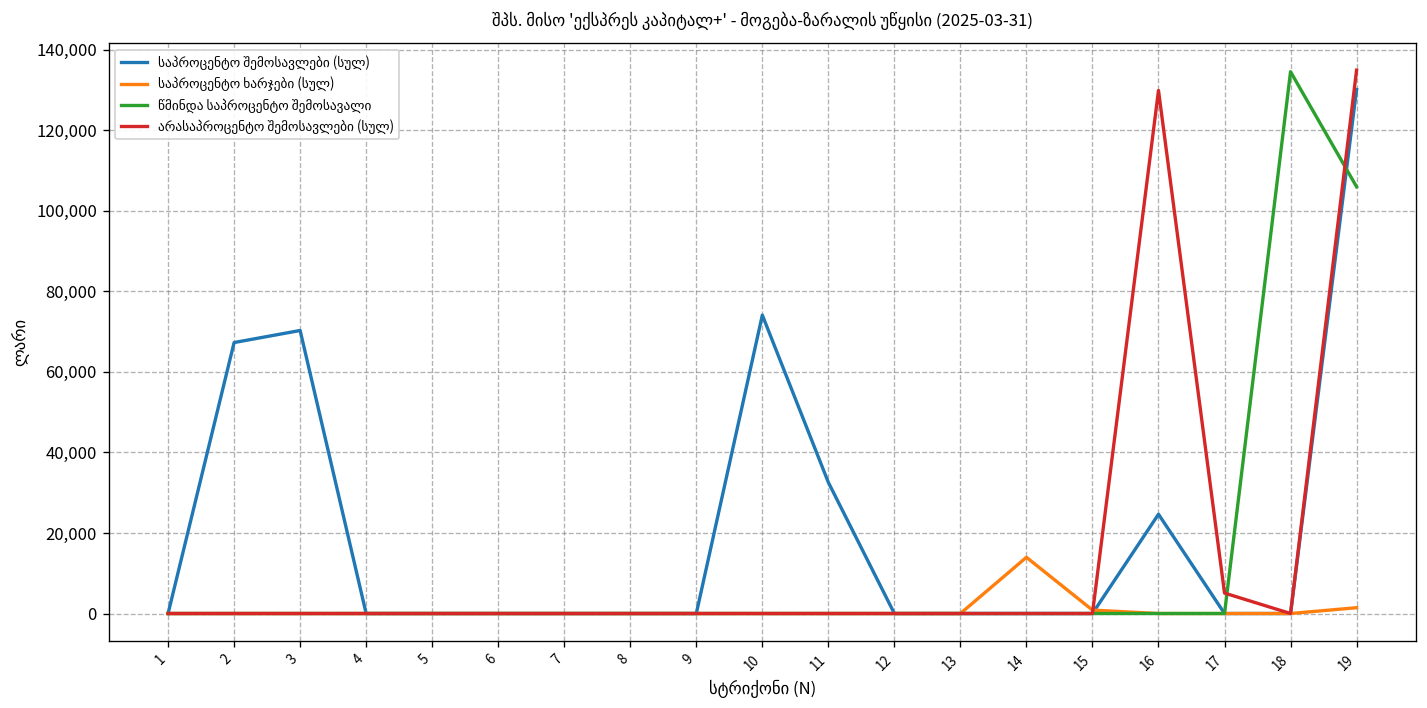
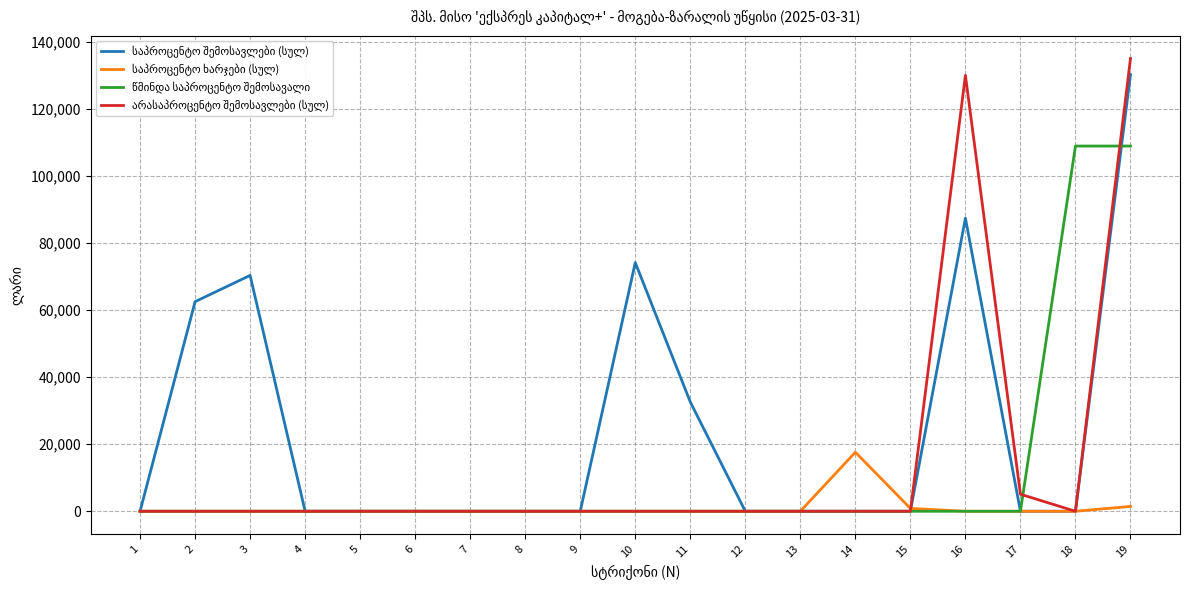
საპროცენტო შემოსავლები (სულ), 2: 67,000 -> 62,000
საპროცენტო ხარჯები (სულ), 14: 14,000 -> 18,000
საპროცენტო შემოსავლები (სულ), 16: 25,000 -> 87,000
წმინდა საპროცენტო შემოსავალი, 18: 135,000 -> 109,000
წმინდა საპროცენტო შემოსავალი, 19: 106,000 -> 109,000
